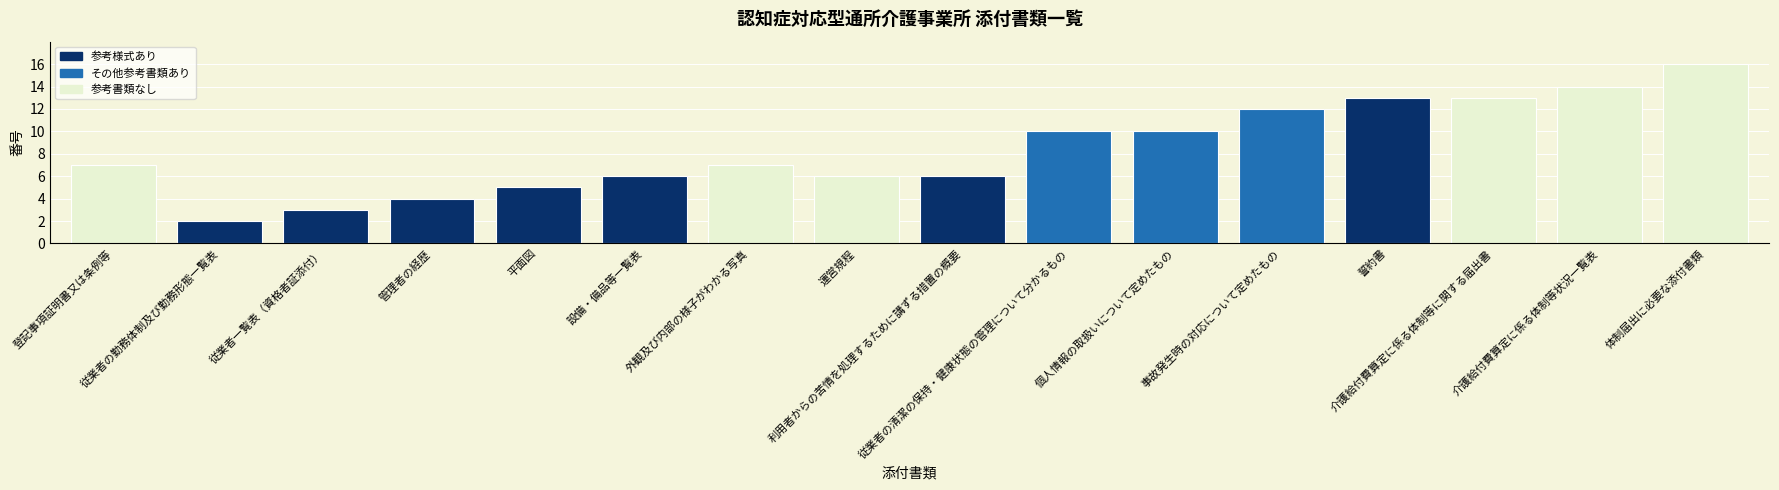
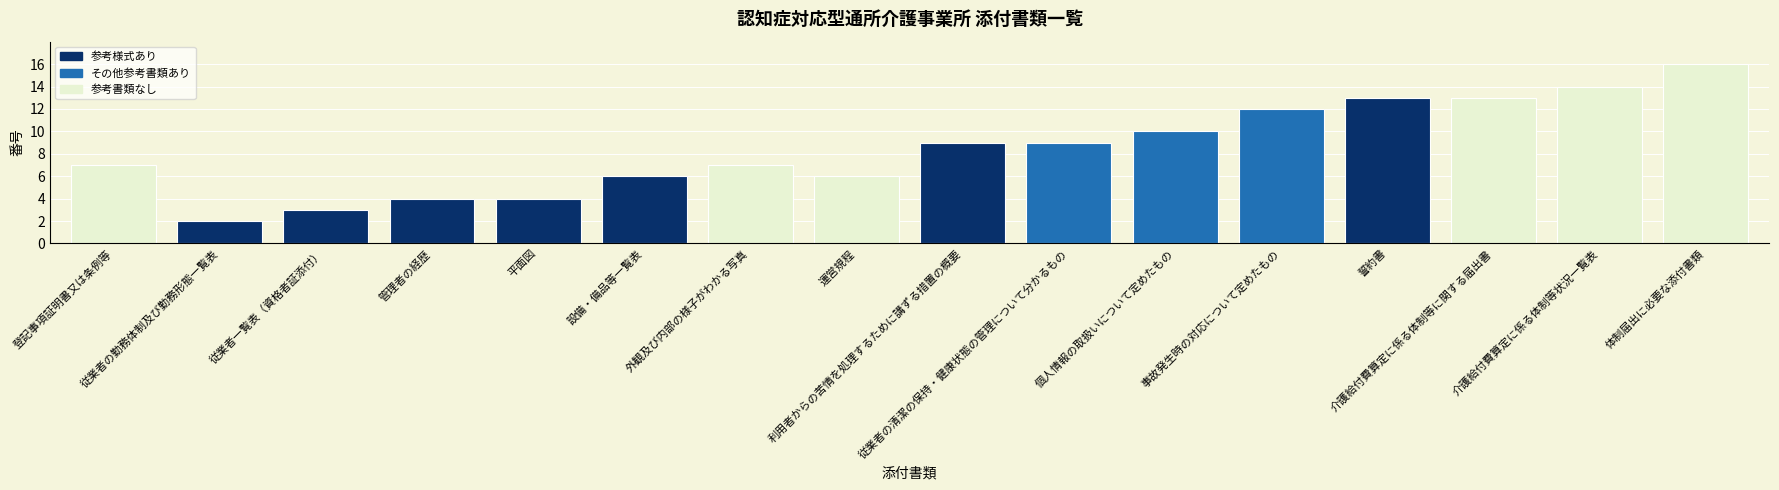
平面図: 5 -> 4
利用者からの苦情を処理するために講ずる措置の概要: 6 -> 9
従業者の清潔の保持・健康状態の管理について分かるもの: 10 -> 9
